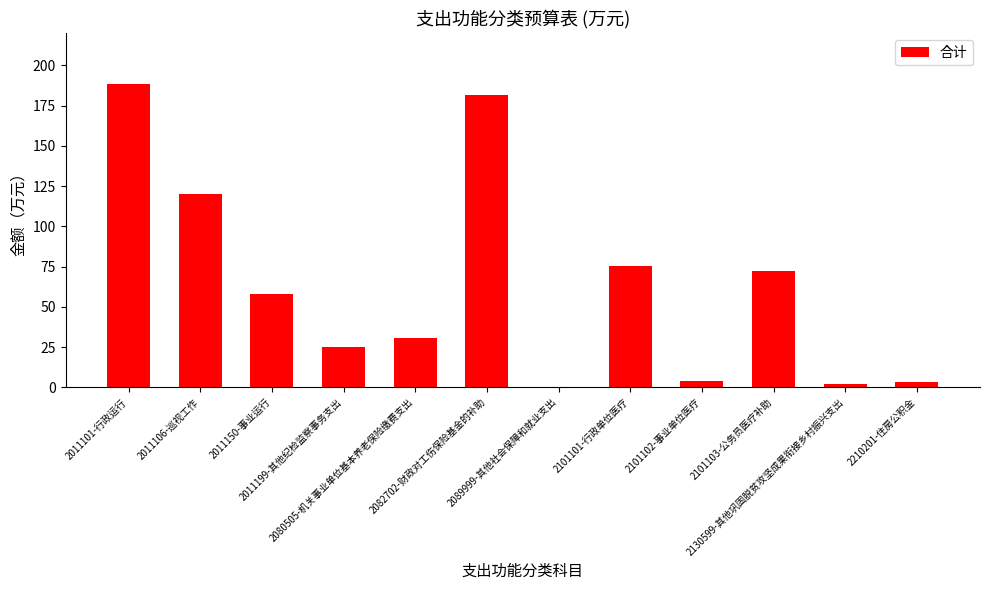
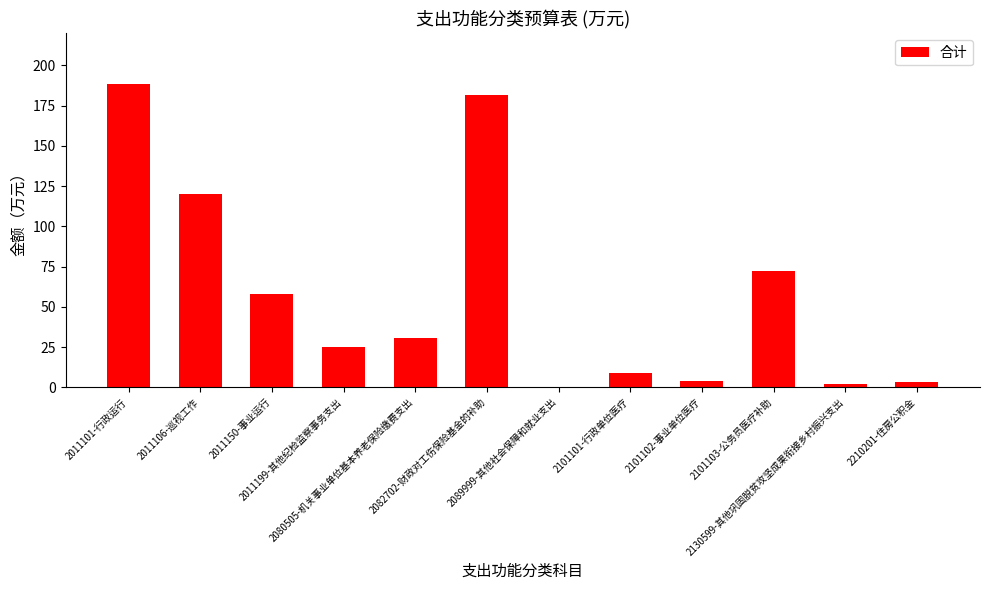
2101101-行政单位医疗: 76 -> 9
